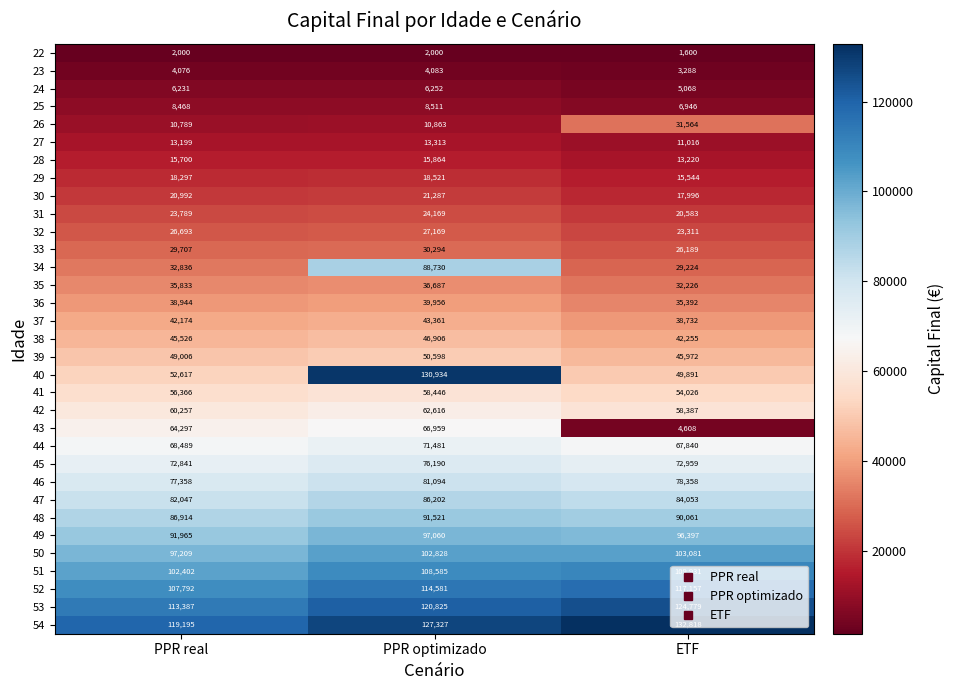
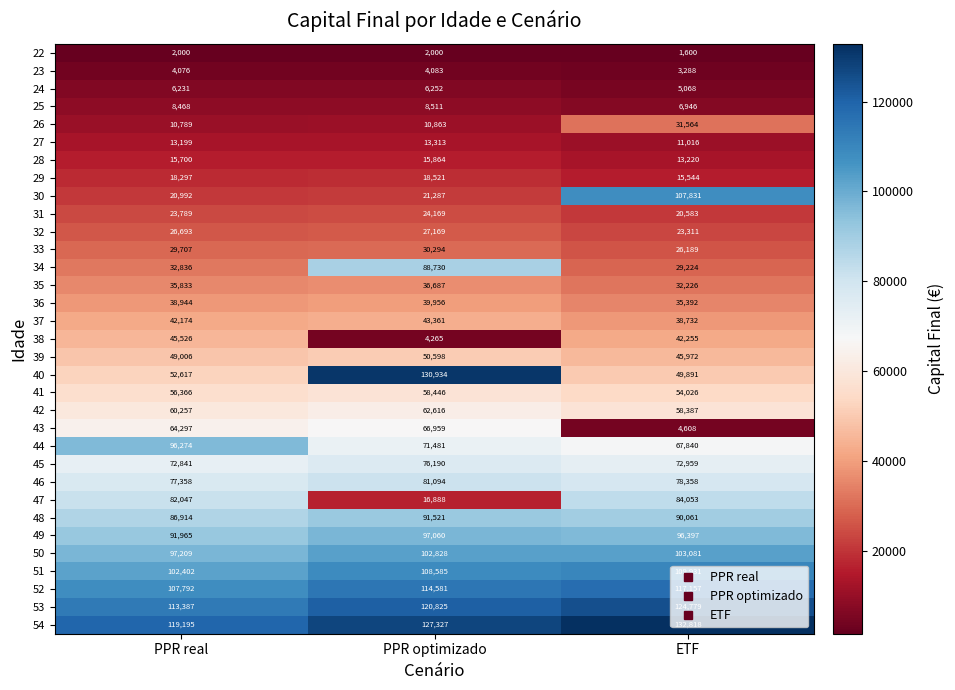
30, ETF: 17,996 -> 107,831
38, PPR optimizado: 46,906 -> 4,265
44, PPR real: 68,489 -> 96,274
47, PPR optimizado: 86,202 -> 16,888
